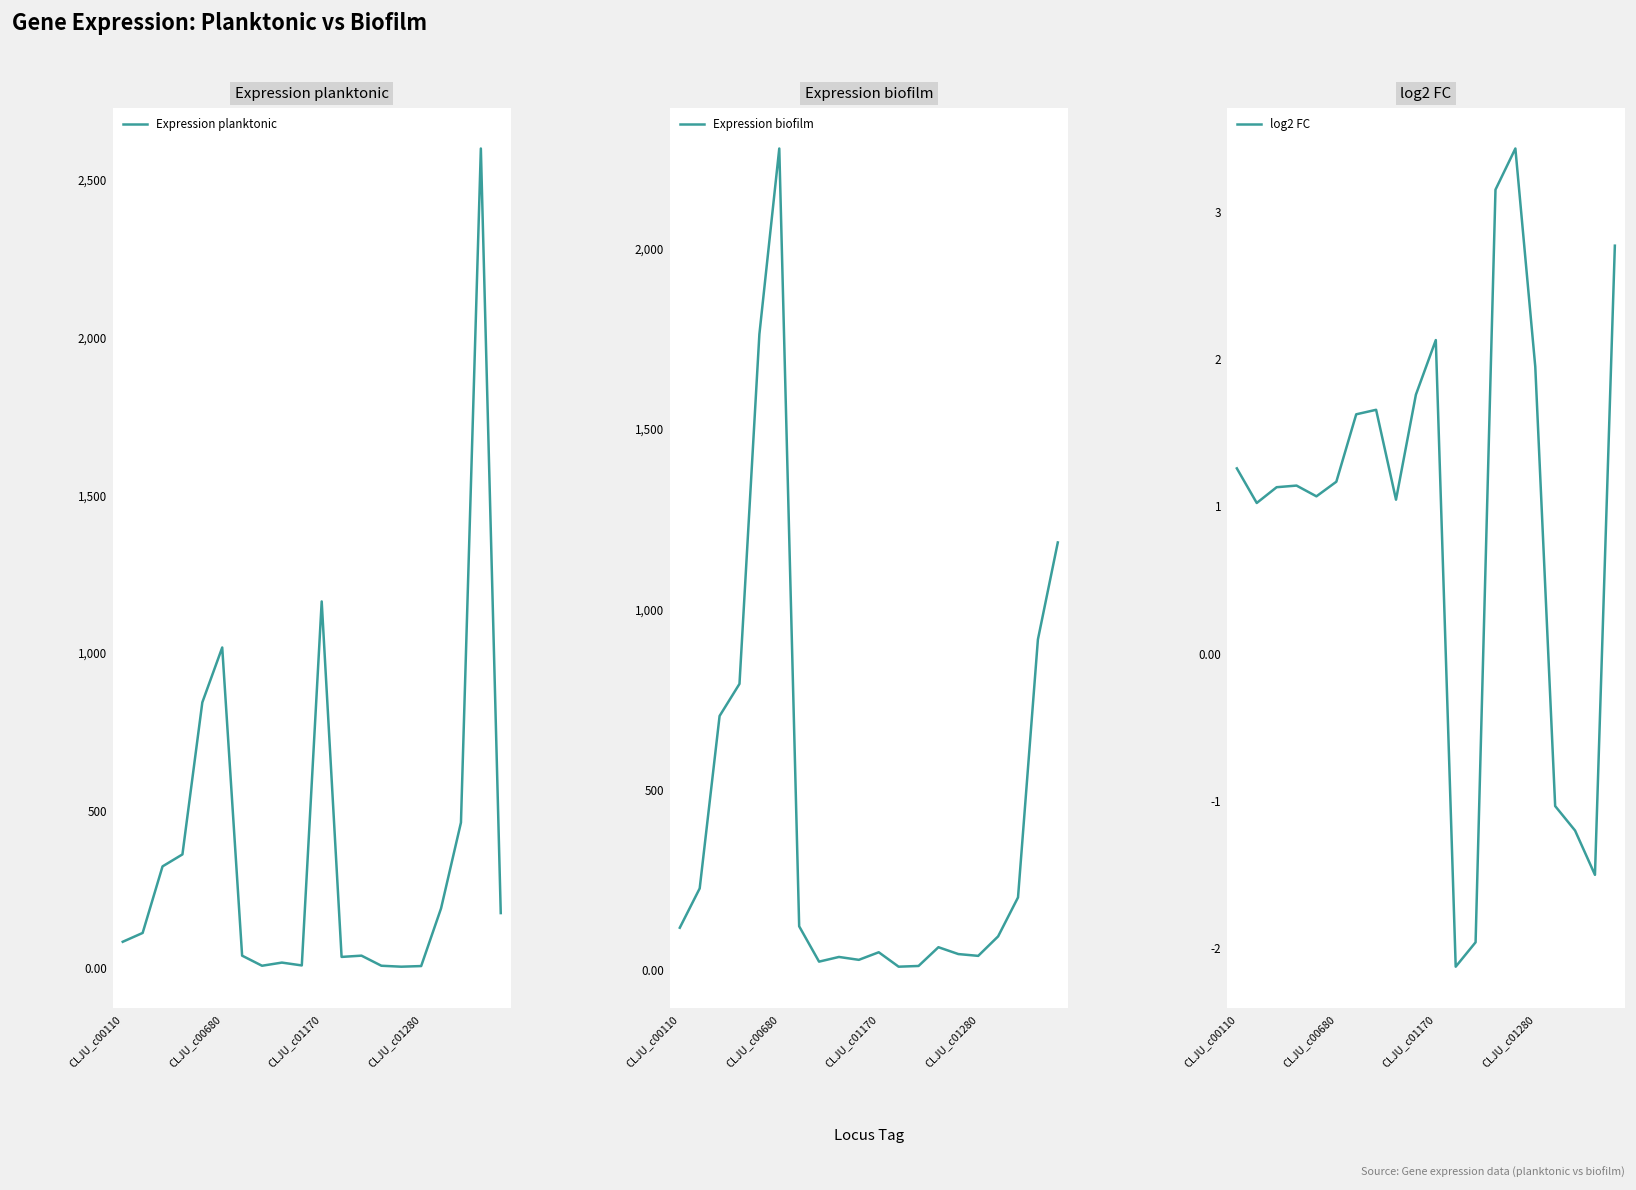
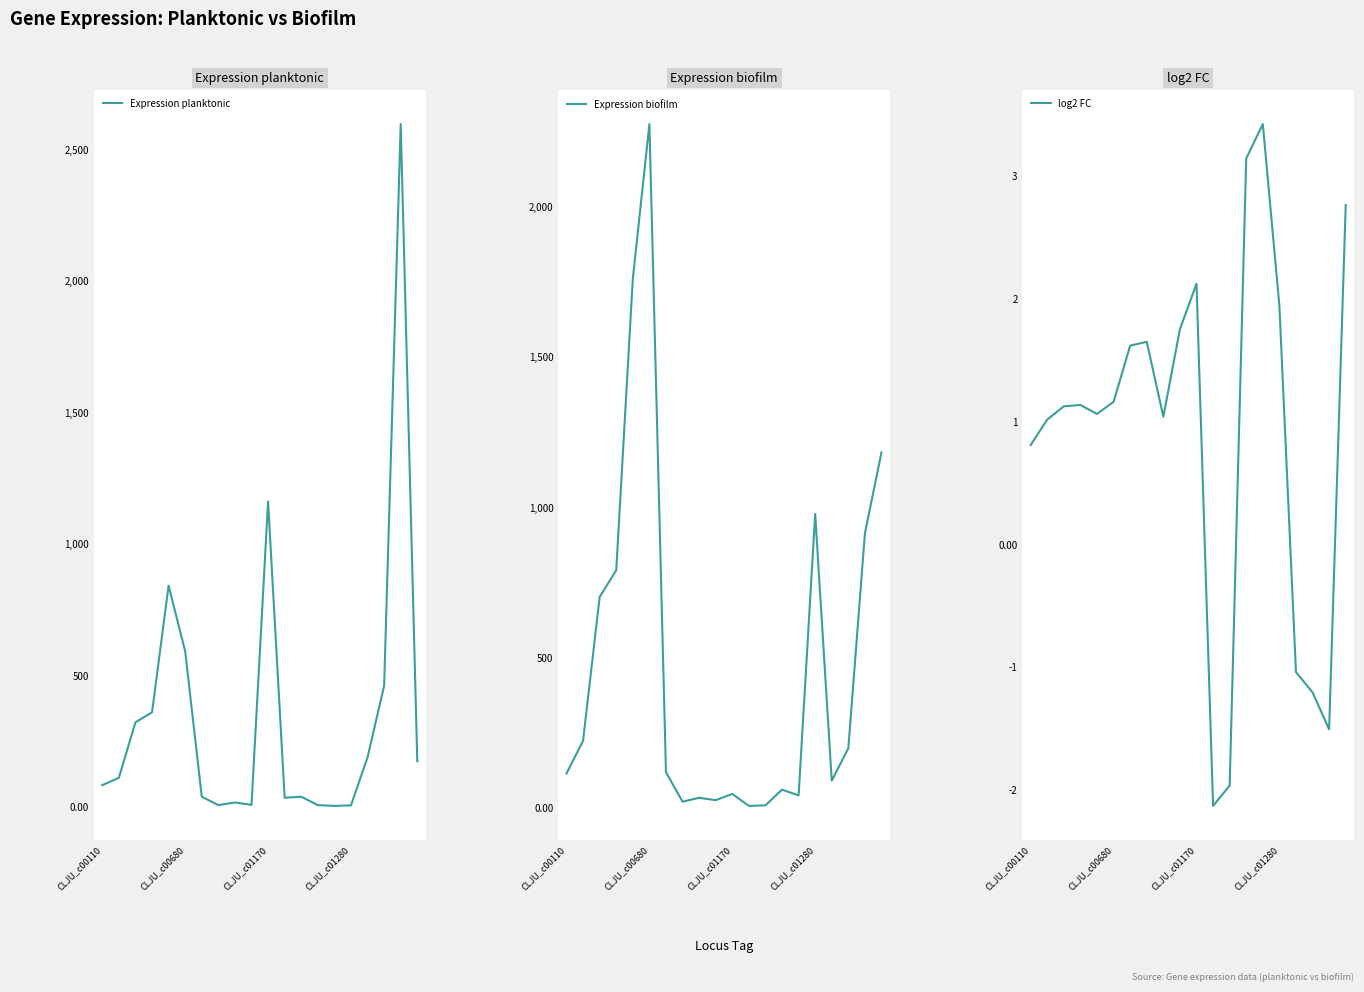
Expression planktonic, CLJU_c00680: 1,020 -> 590
Expression biofilm, CLJU_c01280: 40 -> 980
log2 FC, CLJU_c00110: 1.25 -> 0.81
